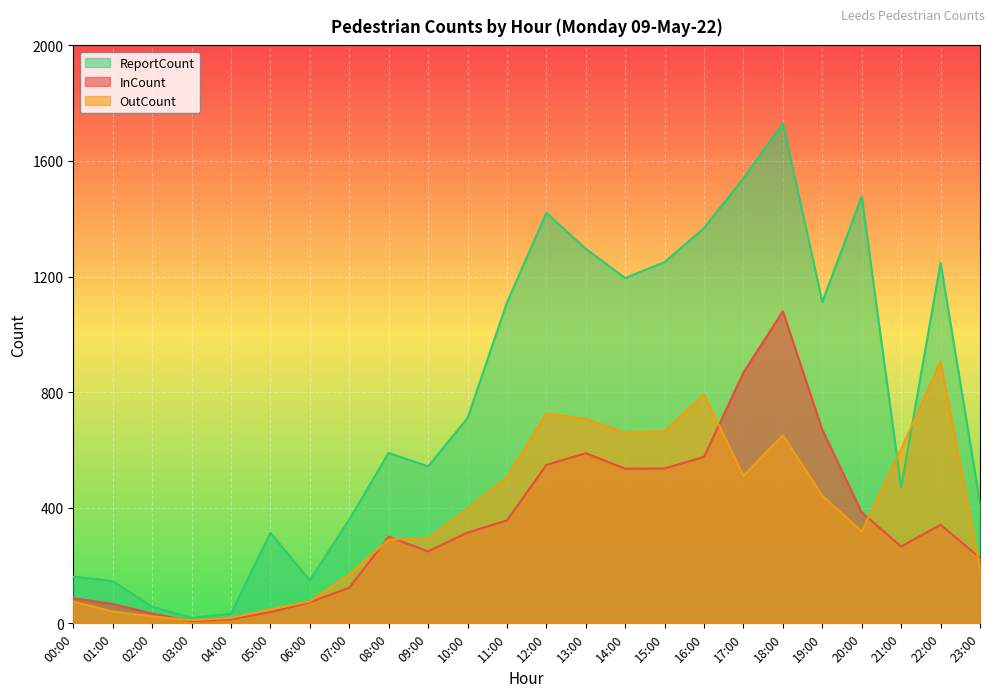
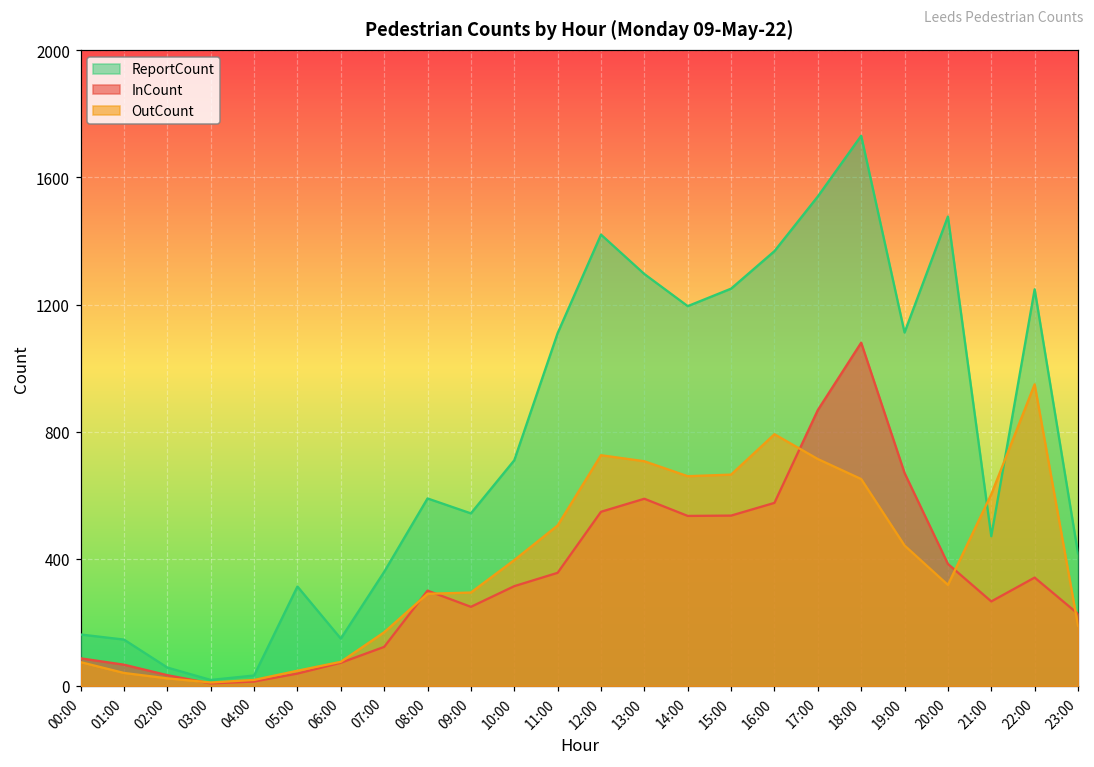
OutCount, 17:00: 510 -> 710
OutCount, 22:00: 910 -> 950
